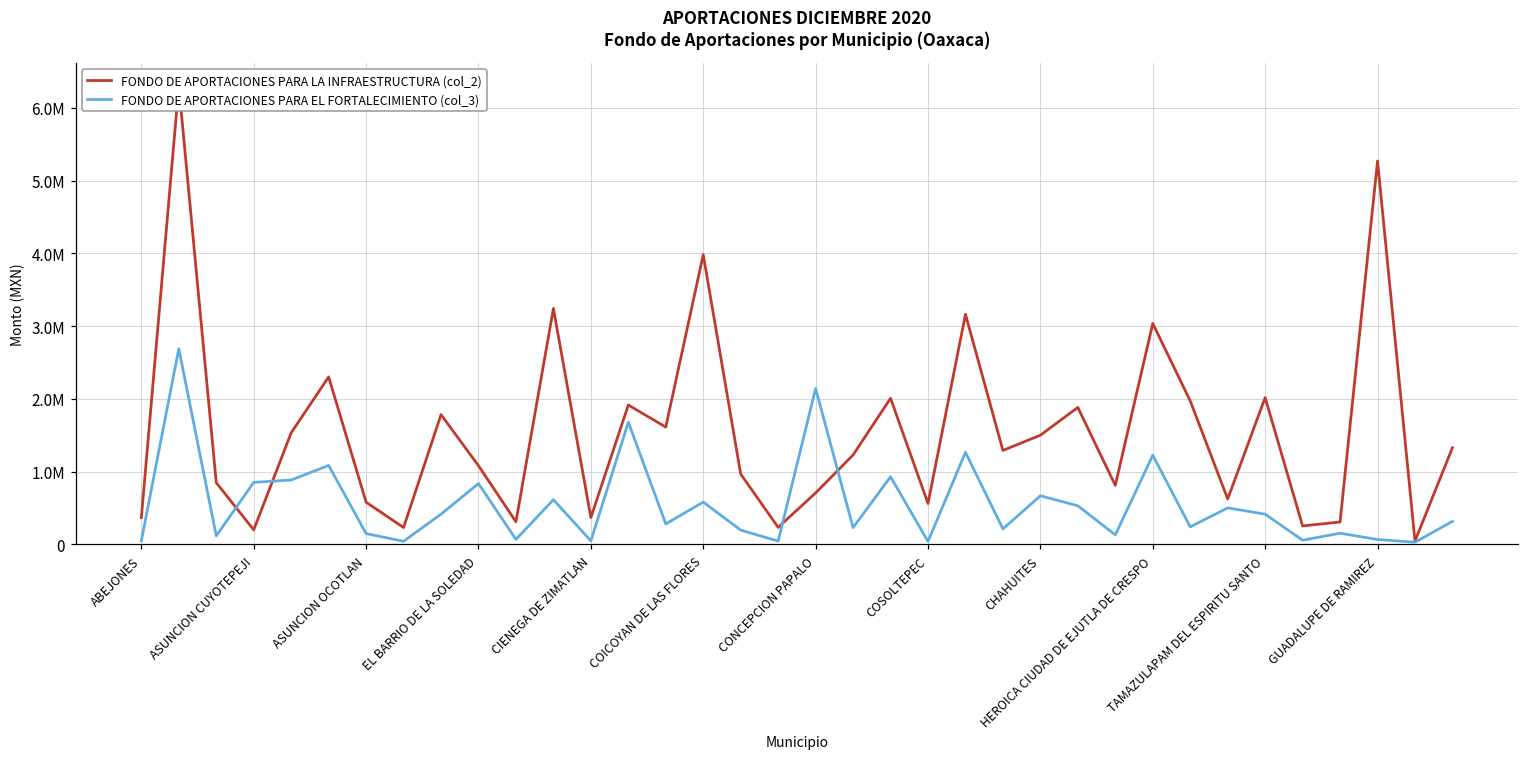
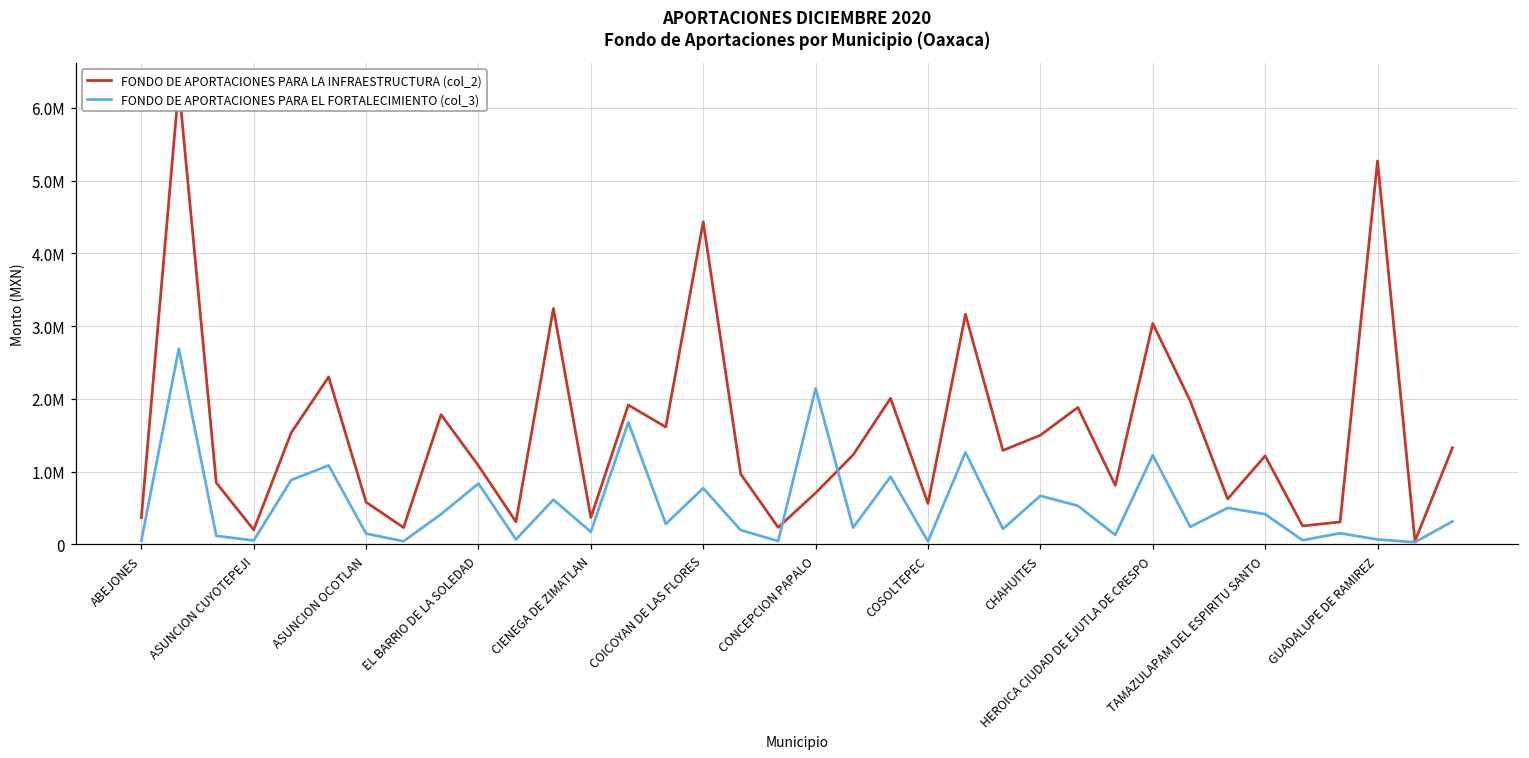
FONDO DE APORTACIONES PARA EL FORTALECIMIENTO (col_3), ASUNCION CUYOTEPEJI: 900000 -> 100000
FONDO DE APORTACIONES PARA EL FORTALECIMIENTO (col_3), CIENEGA DE ZIMATLAN: 0 -> 200000
FONDO DE APORTACIONES PARA LA INFRAESTRUCTURA (col_2), COICOYAN DE LAS FLORES: 4000000 -> 4400000
FONDO DE APORTACIONES PARA EL FORTALECIMIENTO (col_3), COICOYAN DE LAS FLORES: 600000 -> 800000
FONDO DE APORTACIONES PARA LA INFRAESTRUCTURA (col_2), TAMAZULAPAM DEL ESPIRITU SANTO: 2000000 -> 1200000
